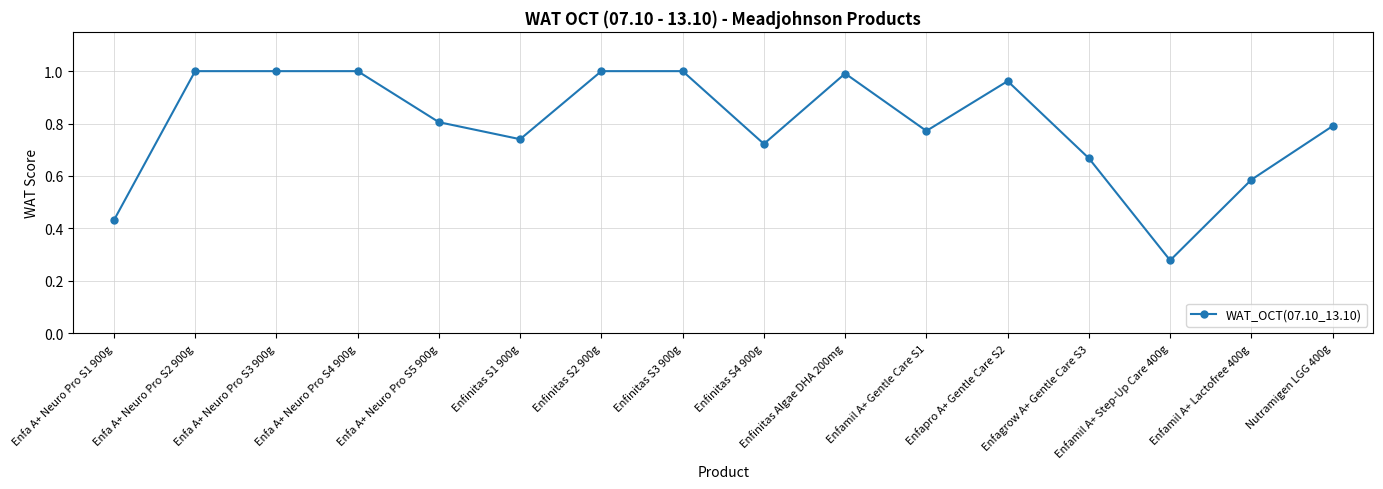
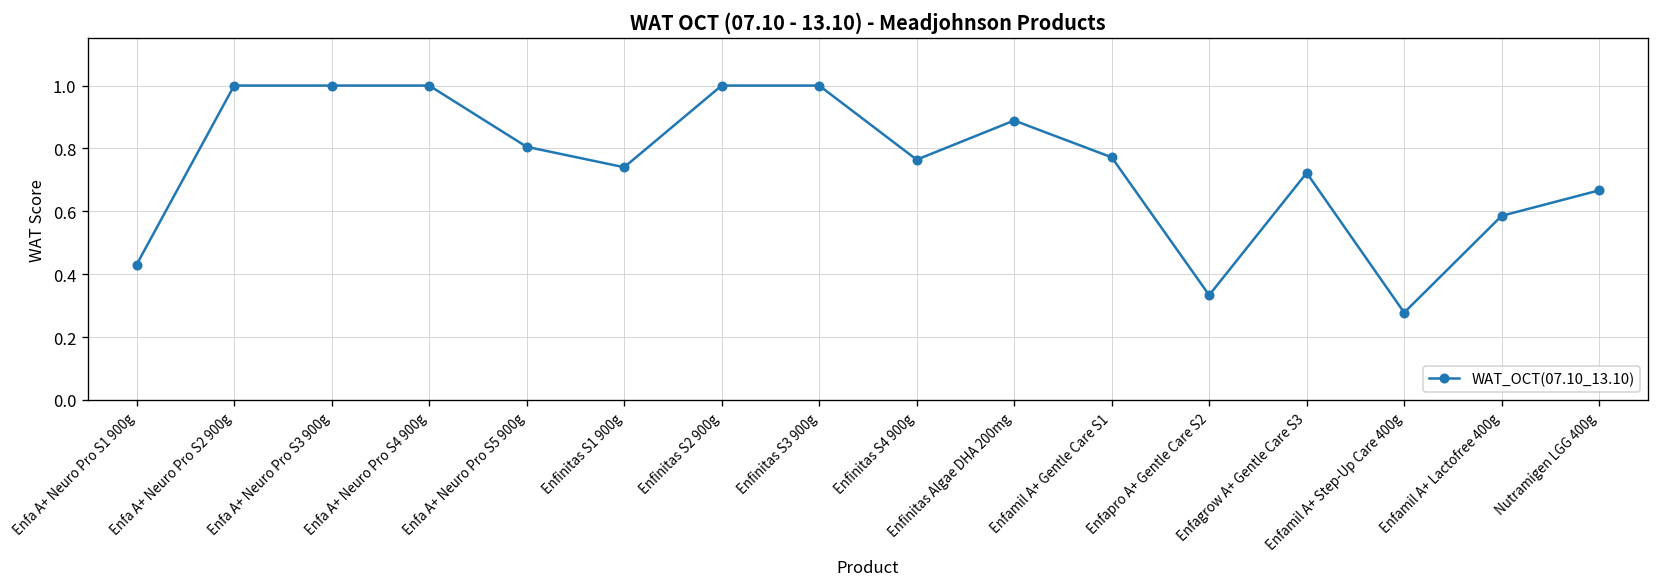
Enfinitas S4 900g: 0.72 -> 0.76
Enfinitas Algae DHA 200mg: 0.99 -> 0.89
Enfapro A+ Gentle Care S2: 0.96 -> 0.33
Enfagrow A+ Gentle Care S3: 0.67 -> 0.72
Nutramigen LGG 400g: 0.79 -> 0.67
